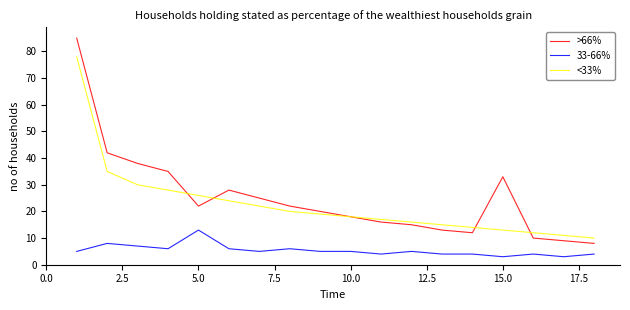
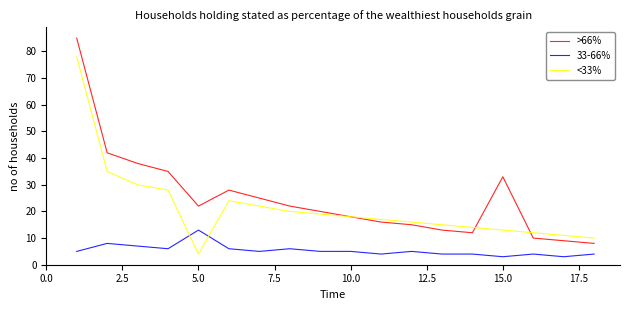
<33%, 5.0: 26 -> 4
